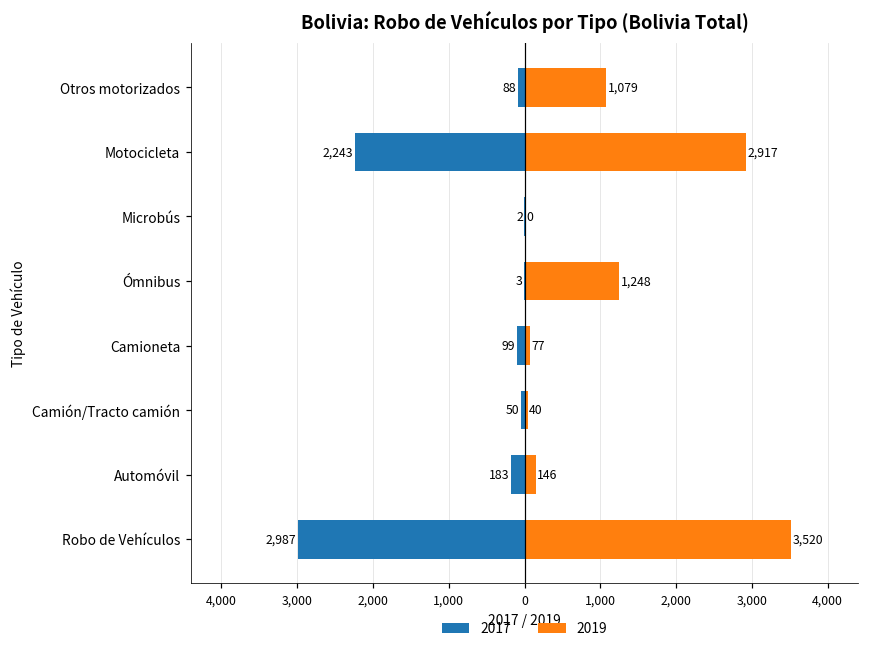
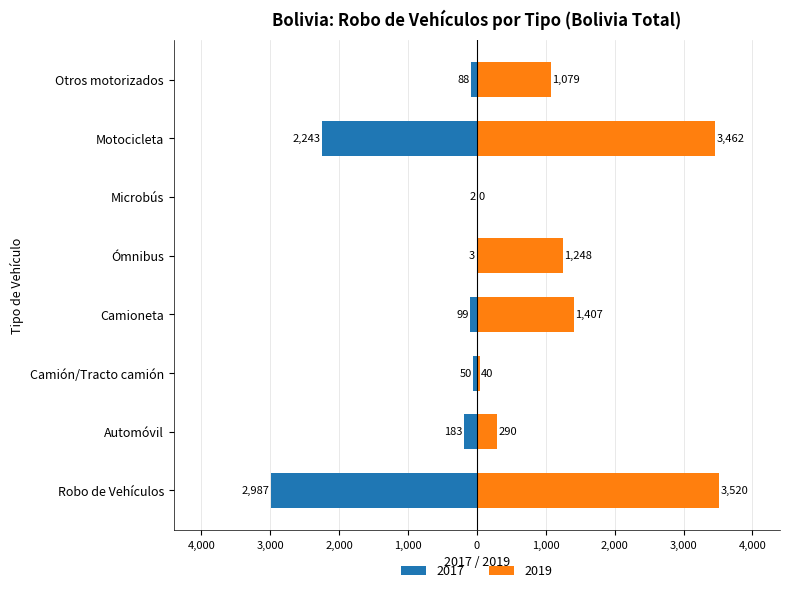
2019, Motocicleta: 2,917 -> 3,462
2019, Camioneta: 77 -> 1,407
2019, Automóvil: 146 -> 290
